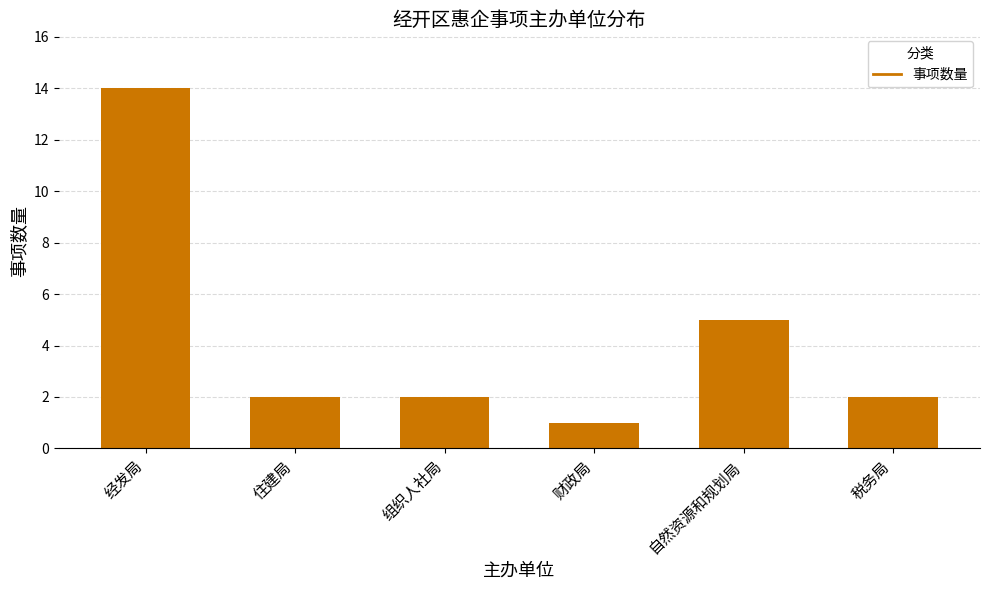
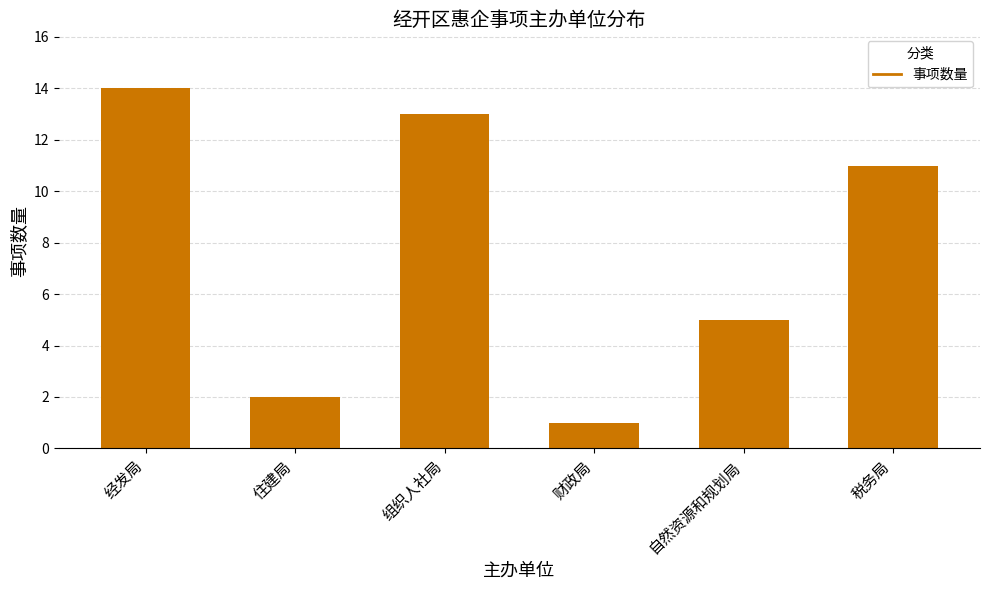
组织人社局: 2 -> 13
税务局: 2 -> 11
